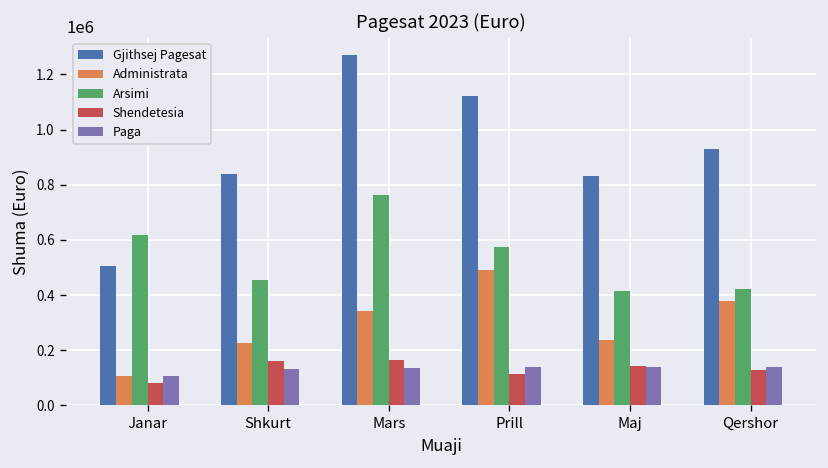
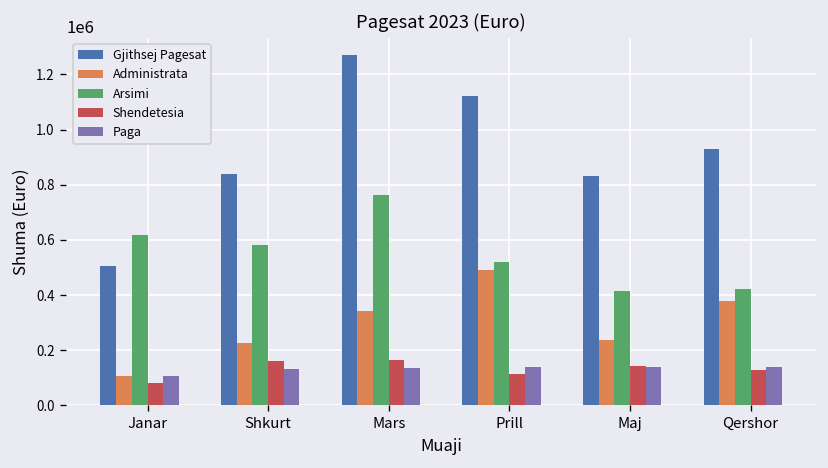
Arsimi, Shkurt: 450000 -> 580000
Arsimi, Prill: 570000 -> 520000
